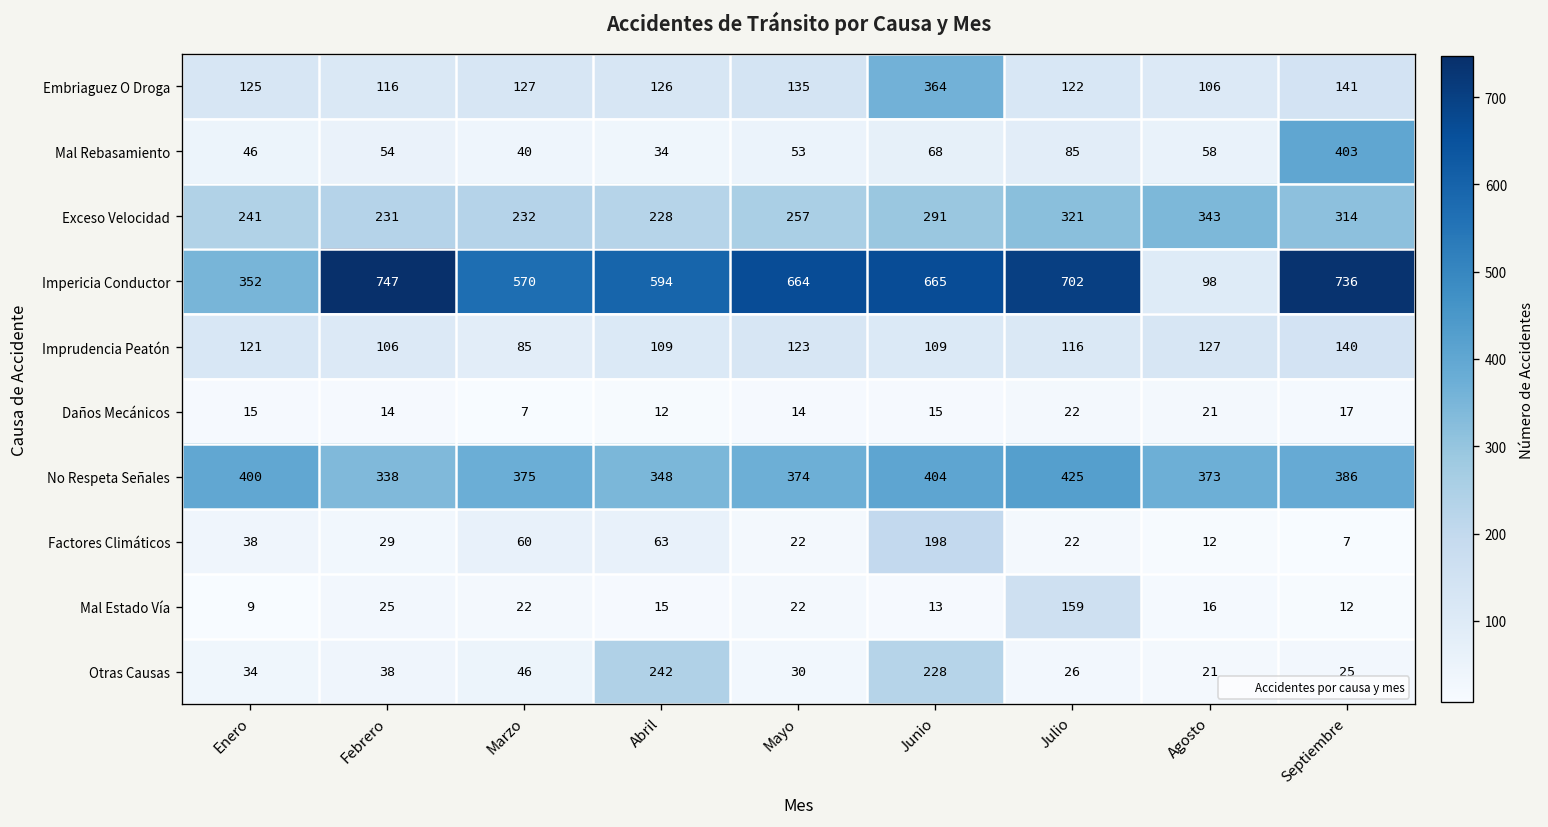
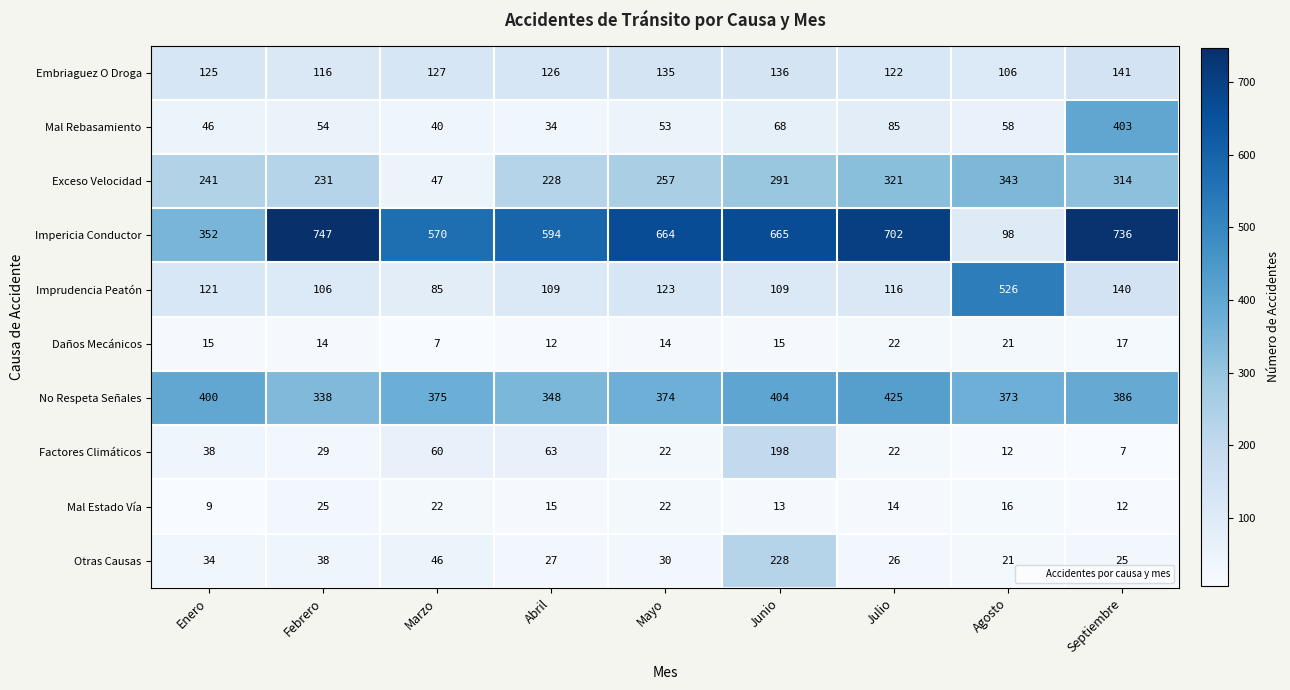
Embriaguez O Droga, Junio: 364 -> 136
Exceso Velocidad, Marzo: 232 -> 47
Imprudencia Peatón, Agosto: 127 -> 526
Mal Estado Vía, Julio: 159 -> 14
Otras Causas, Abril: 242 -> 27
